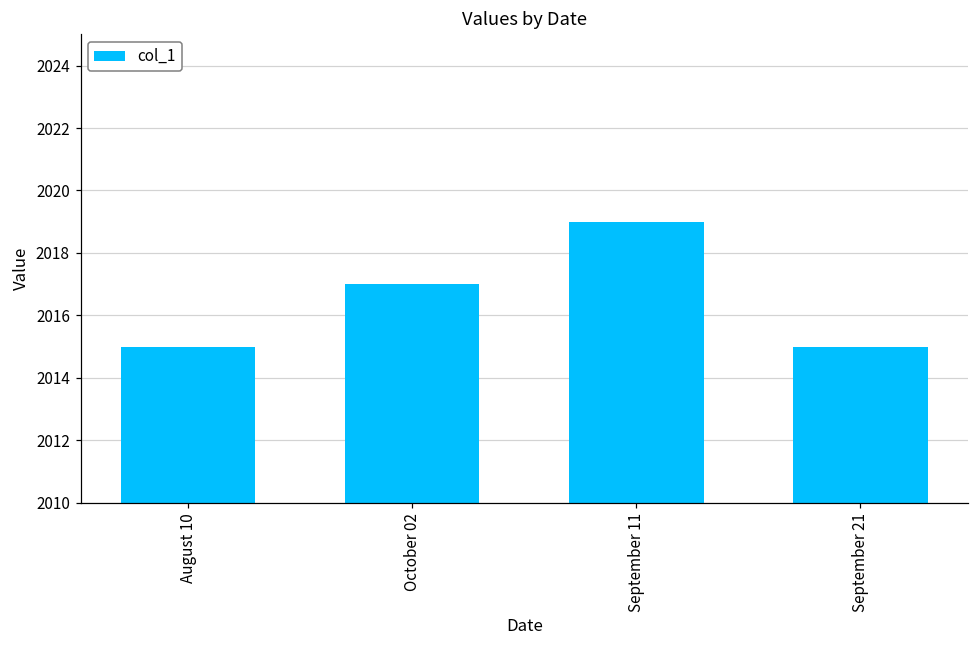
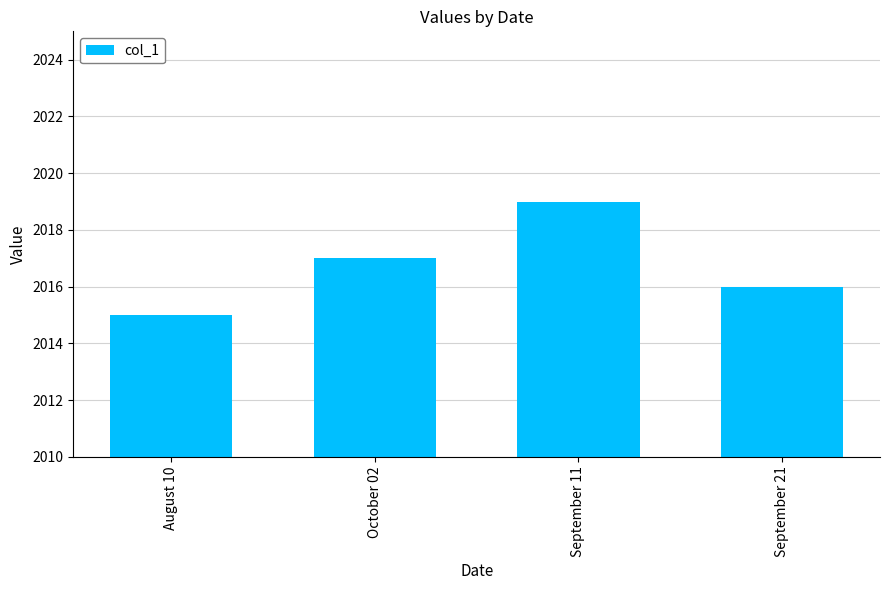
September 21: 2015 -> 2016
